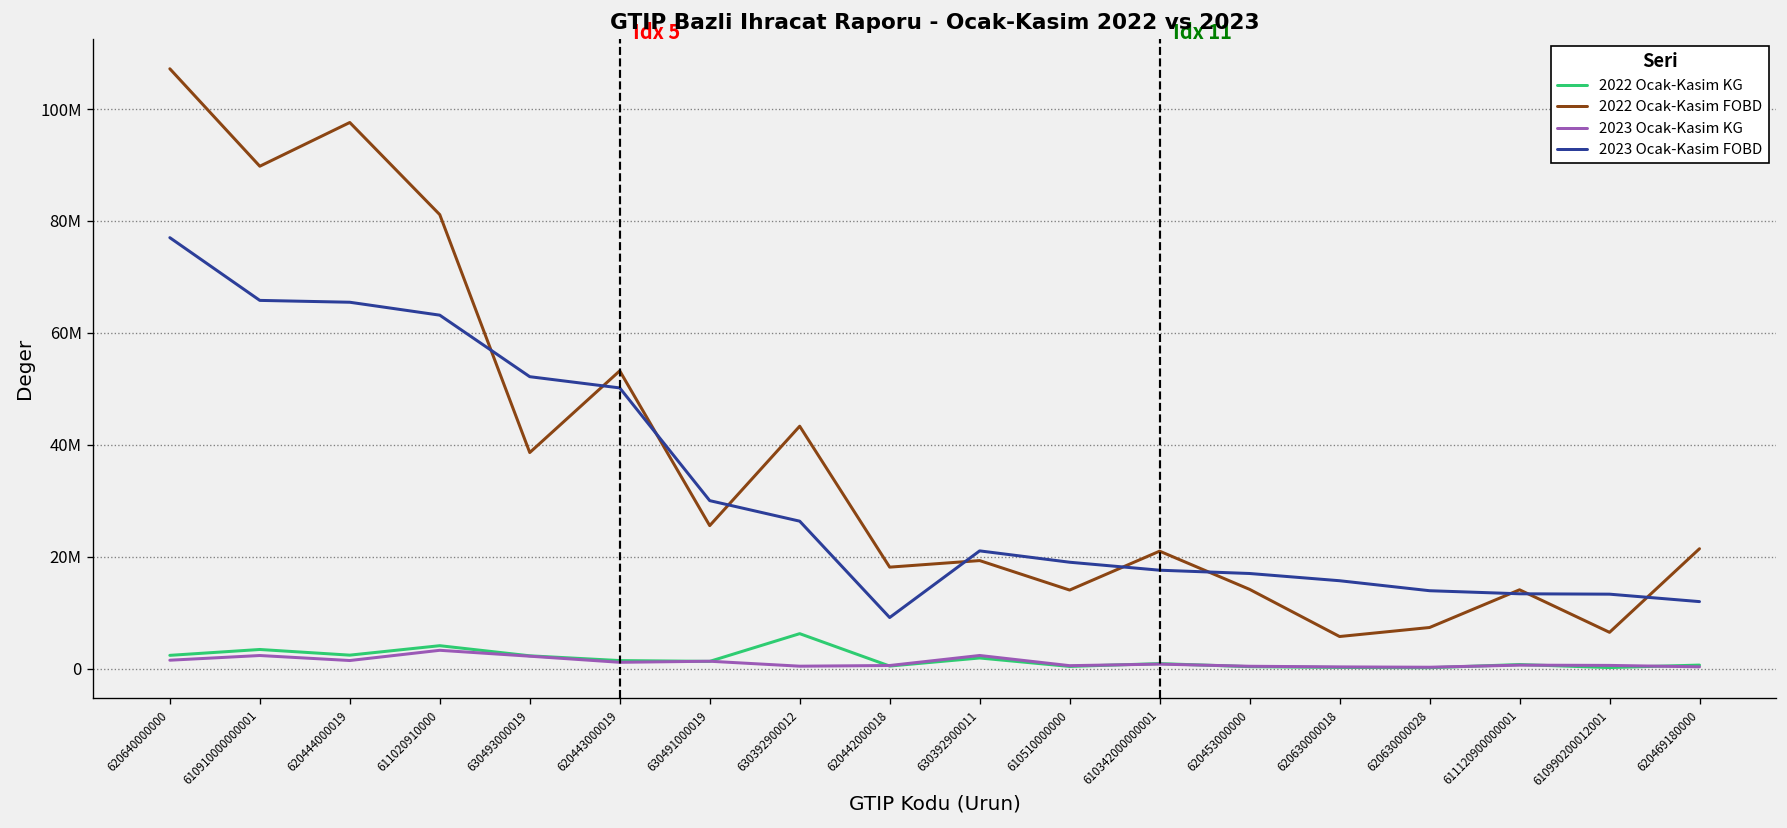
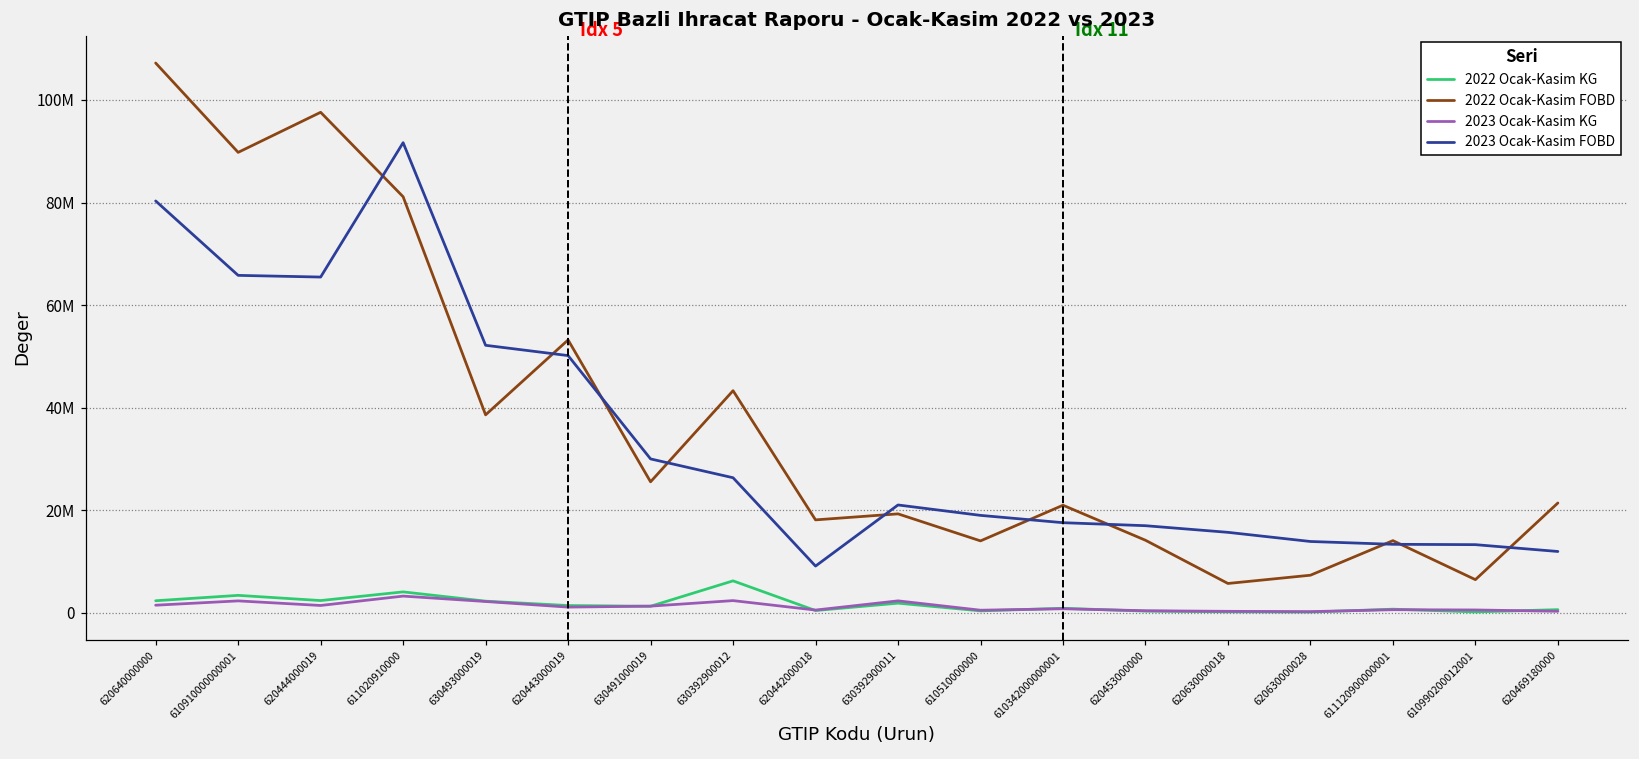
2023 Ocak-Kasim FOBD, 620640000000: 77000000 -> 80000000
2023 Ocak-Kasim FOBD, 611020910000: 63000000 -> 92000000
2023 Ocak-Kasim KG, 630392900012: 0 -> 2000000
